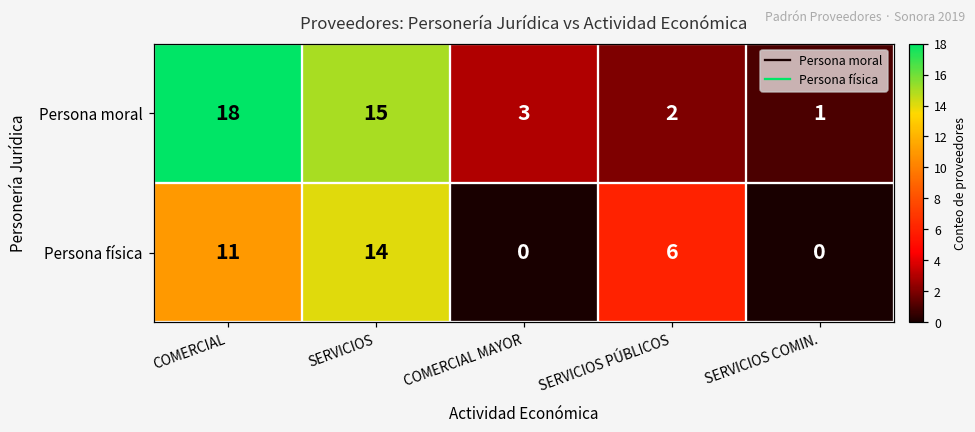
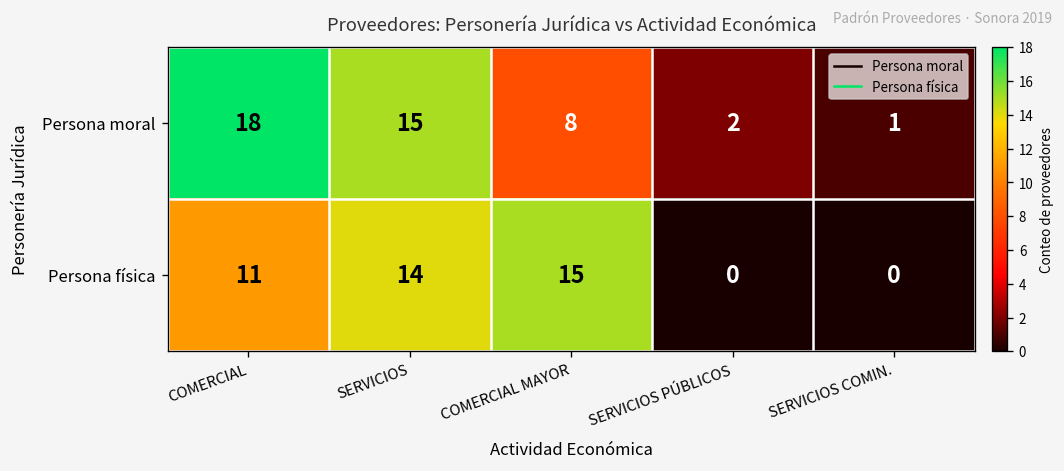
Persona moral, COMERCIAL MAYOR: 3 -> 8
Persona física, COMERCIAL MAYOR: 0 -> 15
Persona física, SERVICIOS PÚBLICOS: 6 -> 0
